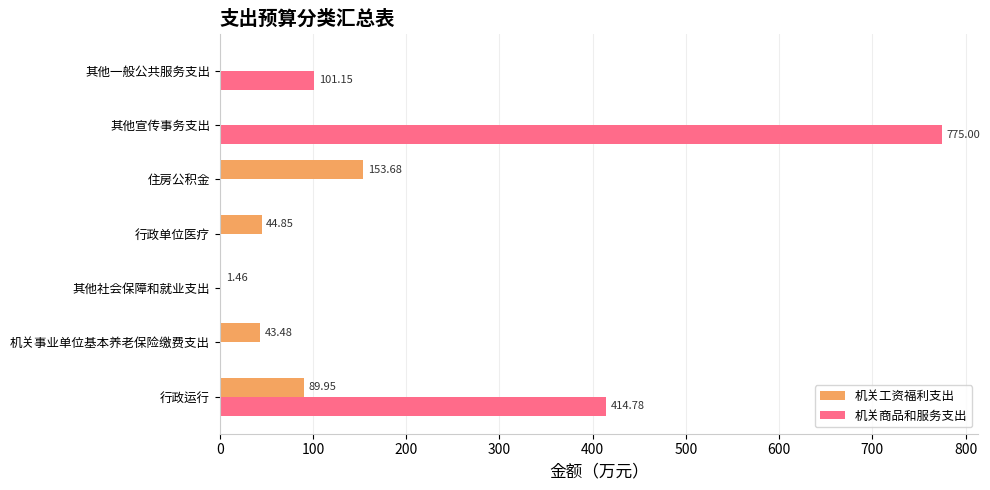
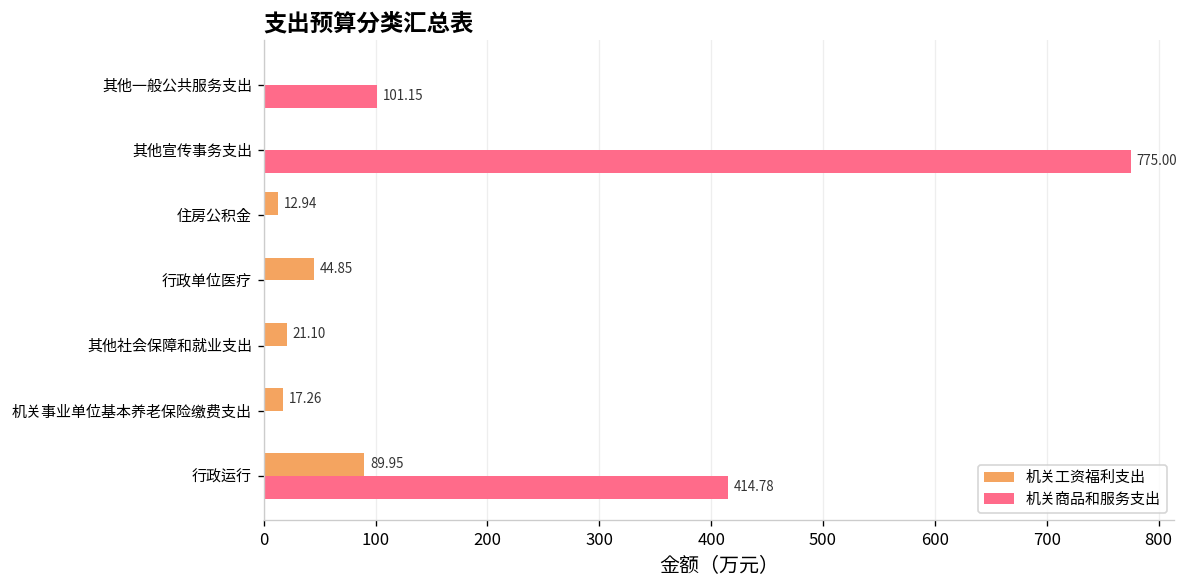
机关工资福利支出, 住房公积金: 153.68 -> 12.94
机关工资福利支出, 其他社会保障和就业支出: 1.46 -> 21.10
机关工资福利支出, 机关事业单位基本养老保险缴费支出: 43.48 -> 17.26
